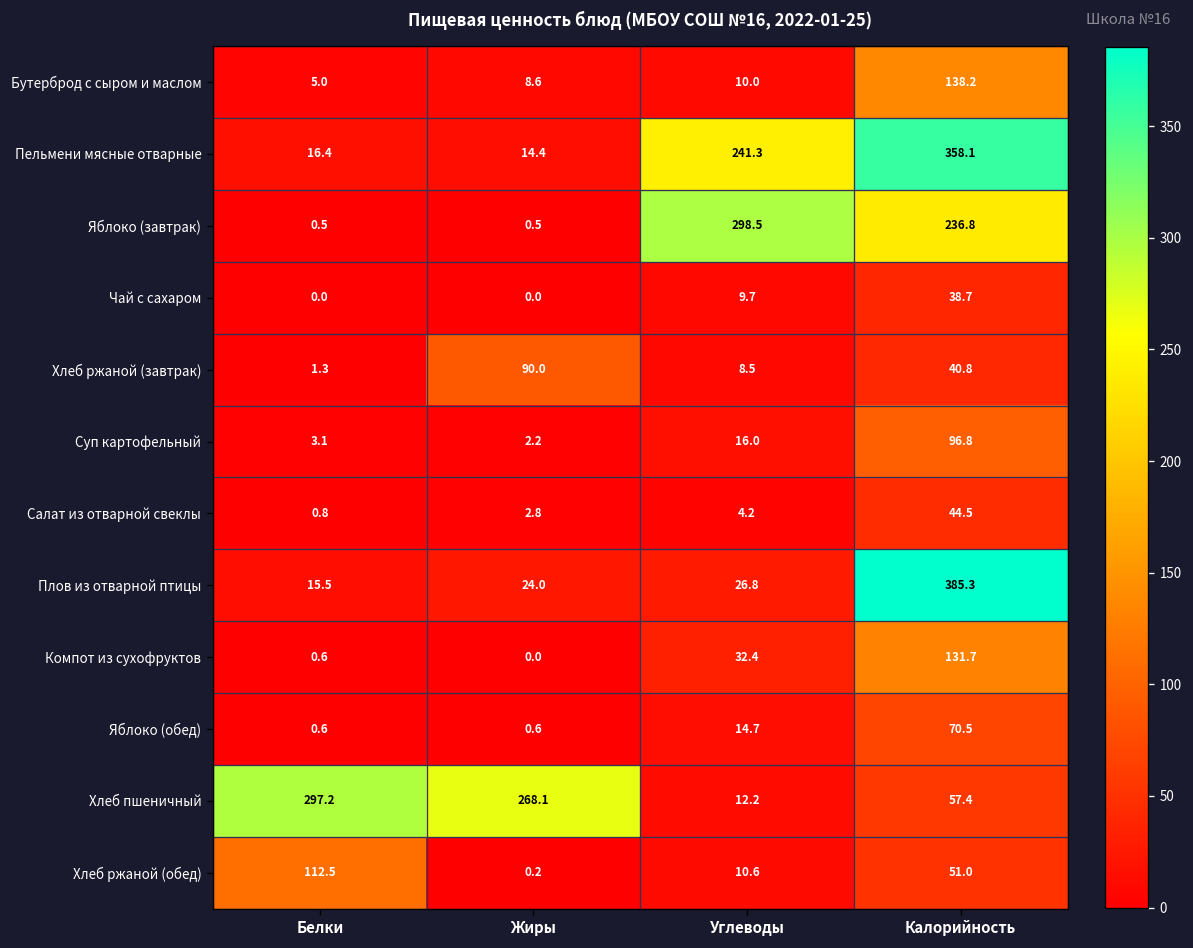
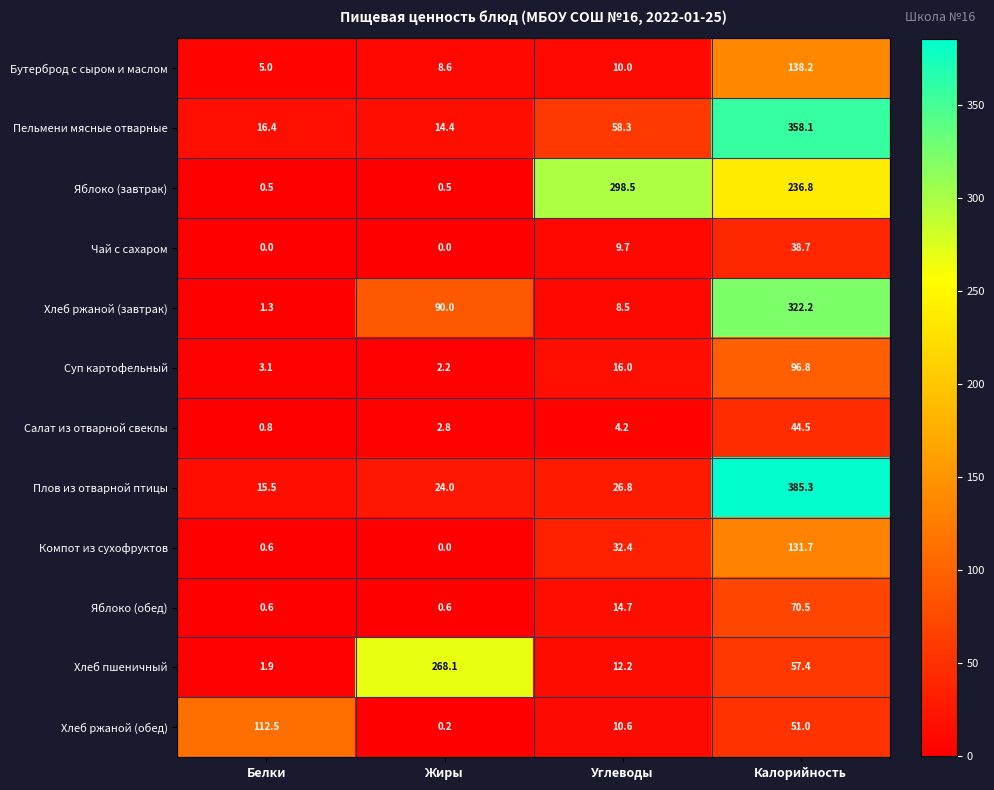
Пельмени мясные отварные, Углеводы: 241.3 -> 58.3
Хлеб ржаной (завтрак), Калорийность: 40.8 -> 322.2
Хлеб пшеничный, Белки: 297.2 -> 1.9
